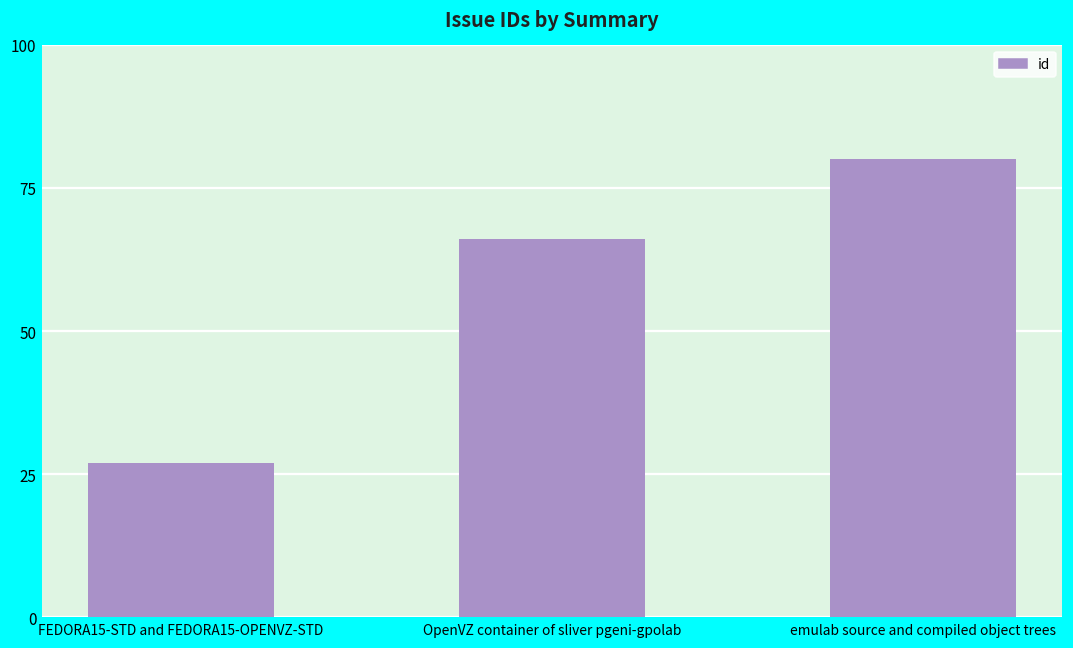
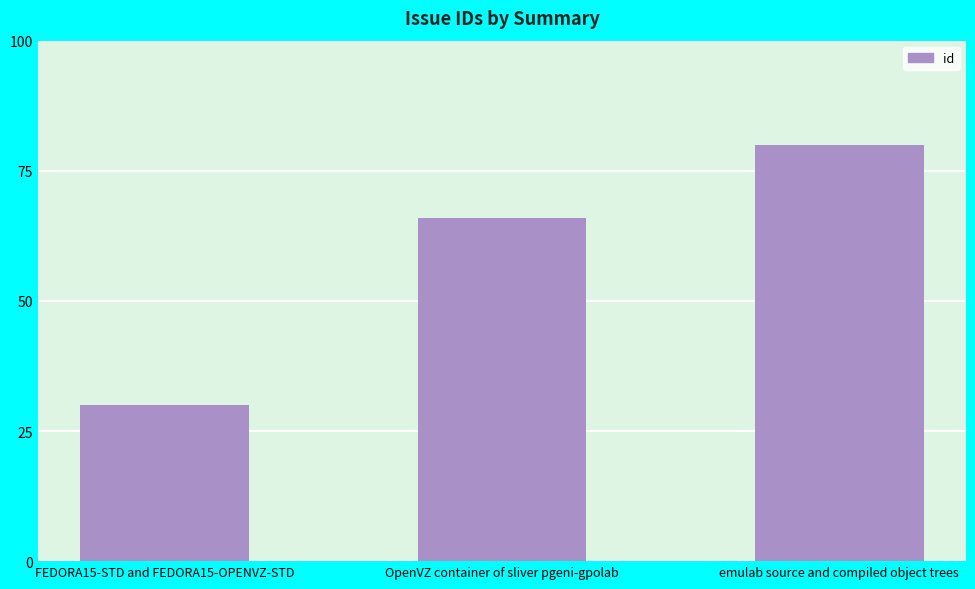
FEDORA15-STD and FEDORA15-OPENVZ-STD: 27 -> 30
